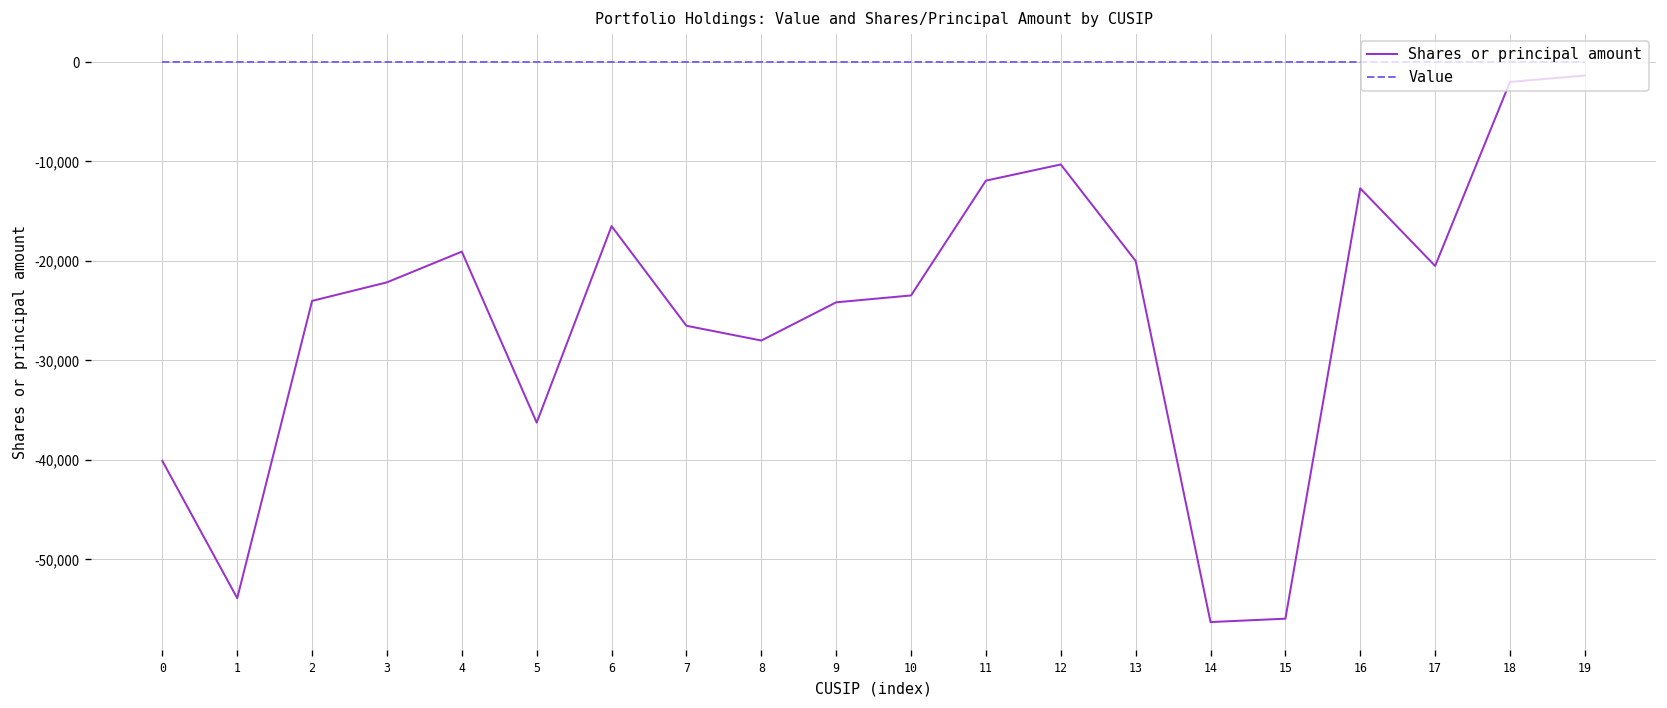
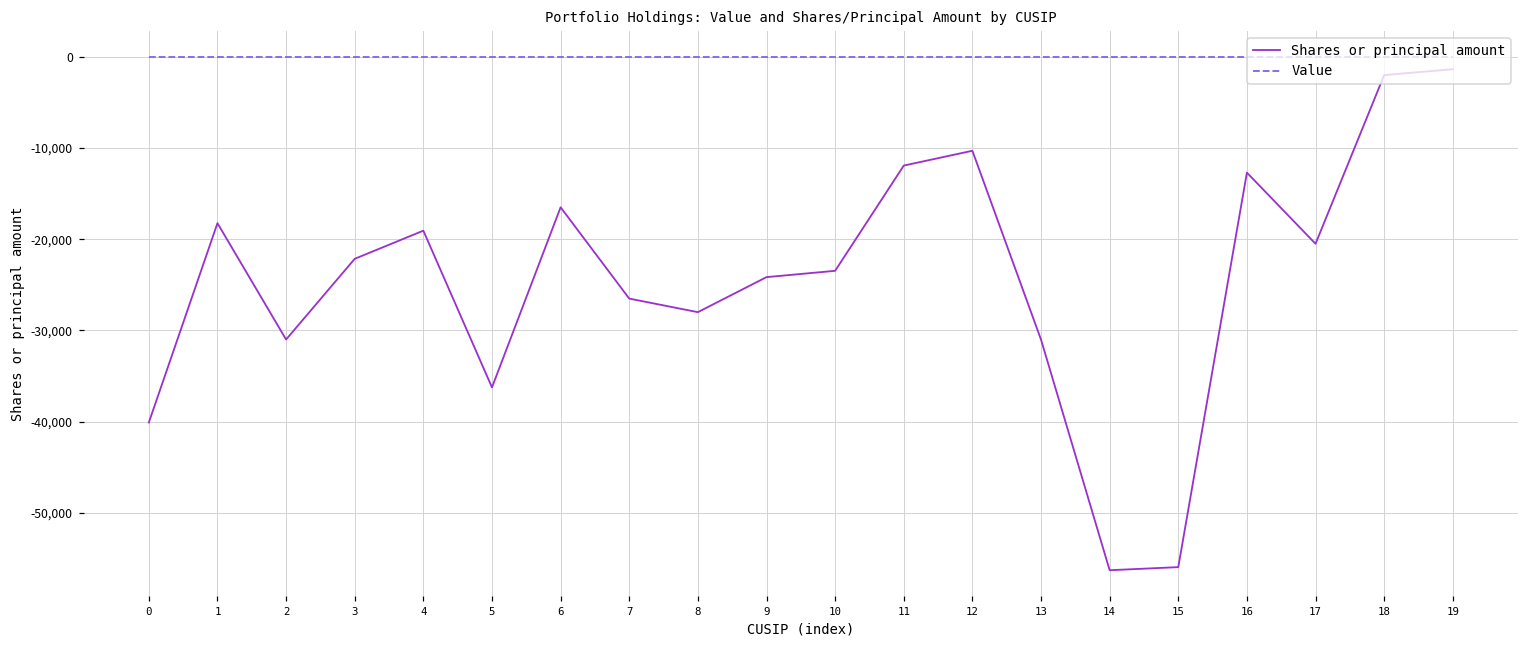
Shares or principal amount, 1: -54,000 -> -18,000
Shares or principal amount, 2: -24,000 -> -31,000
Shares or principal amount, 13: -20,000 -> -31,000
